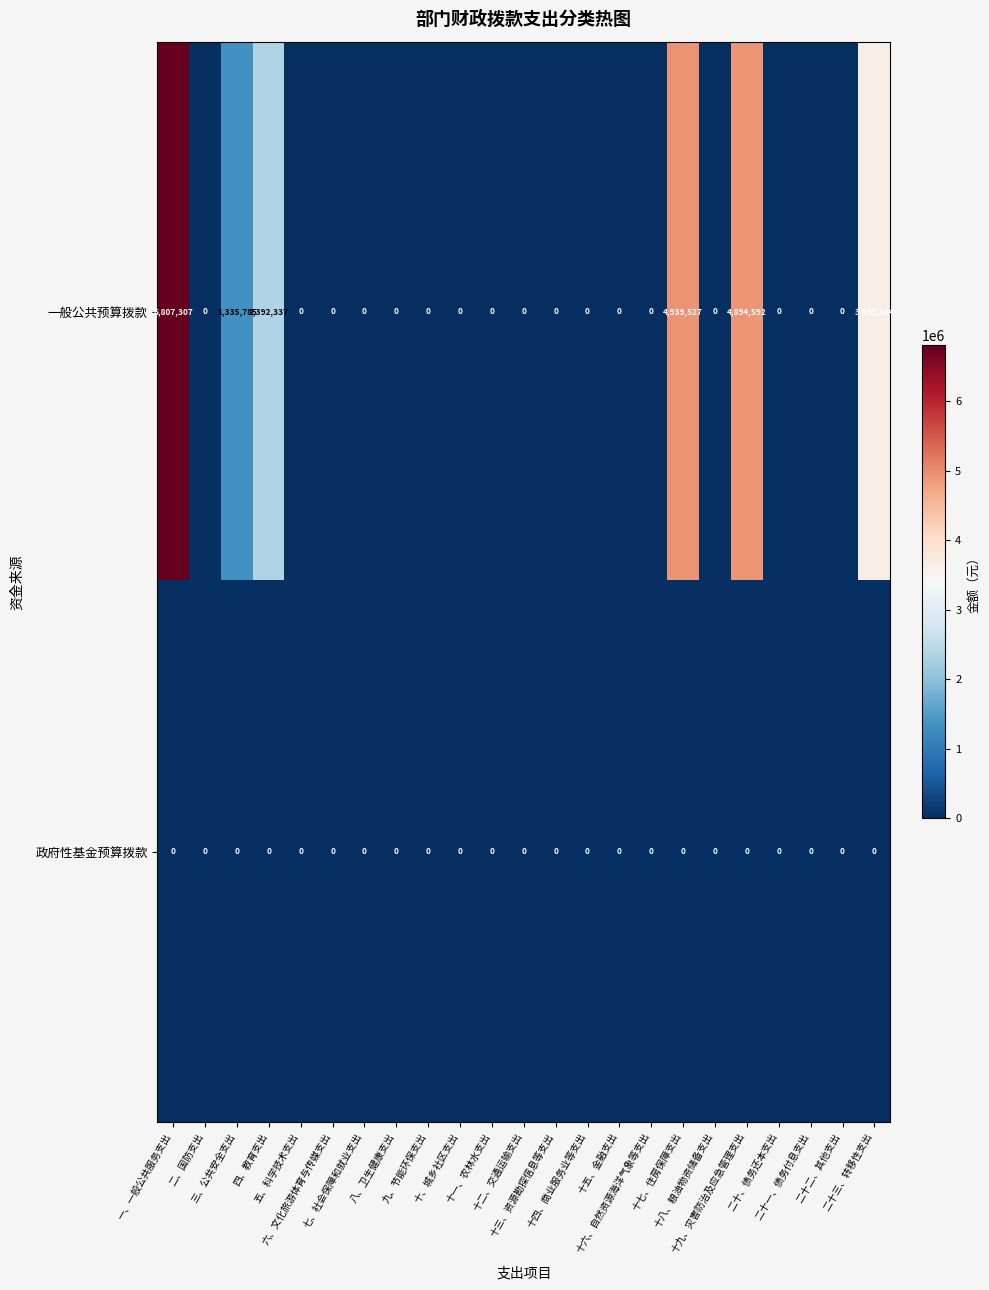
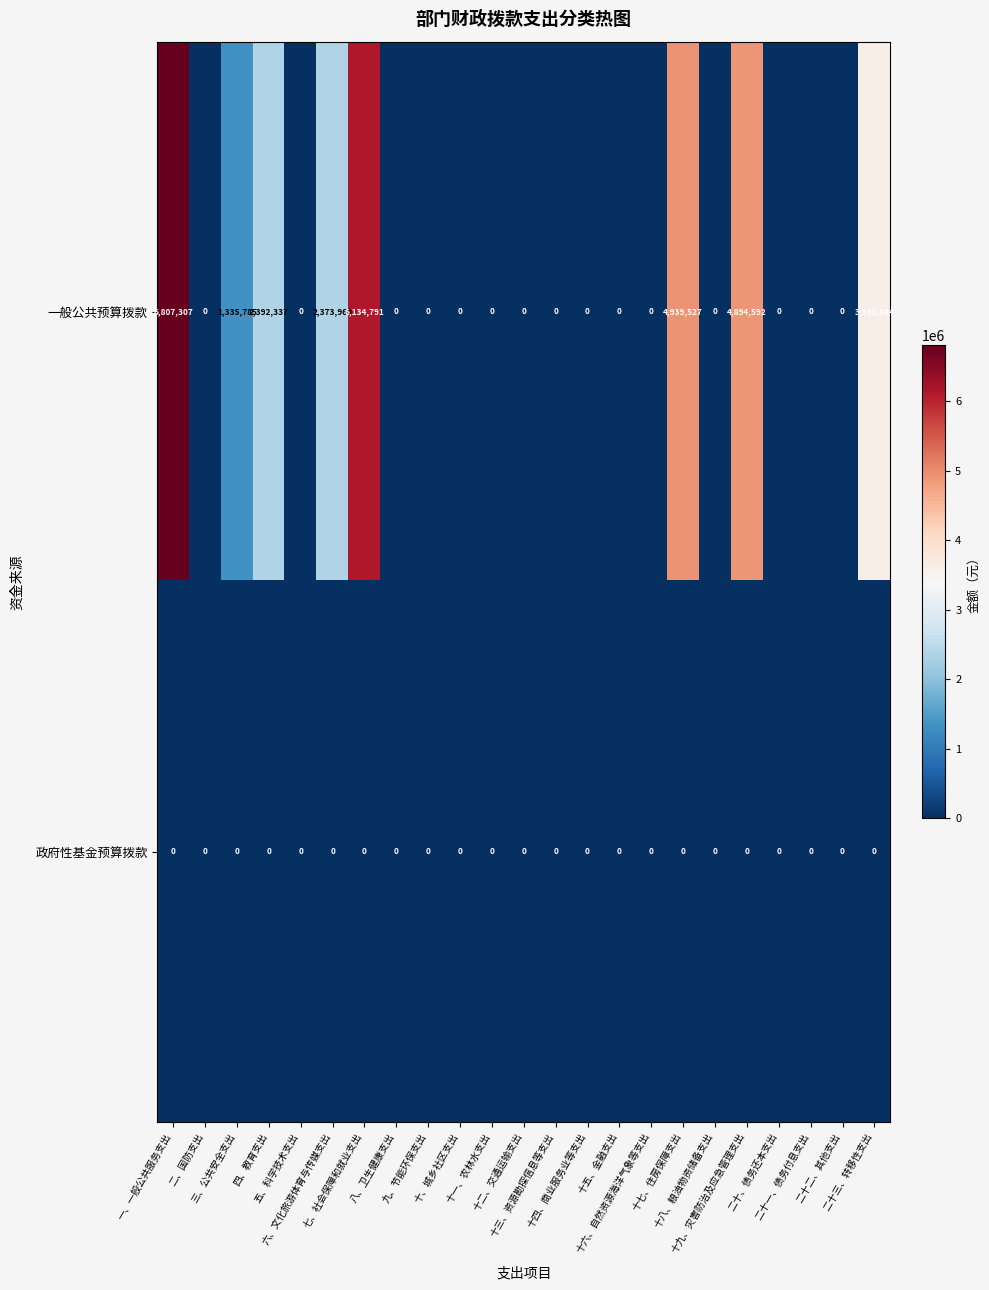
一般公共预算拨款, 六、文化旅游体育与传媒支出: 0 -> 2,373,960
一般公共预算拨款, 七、社会保障和就业支出: 0 -> 6,134,791
